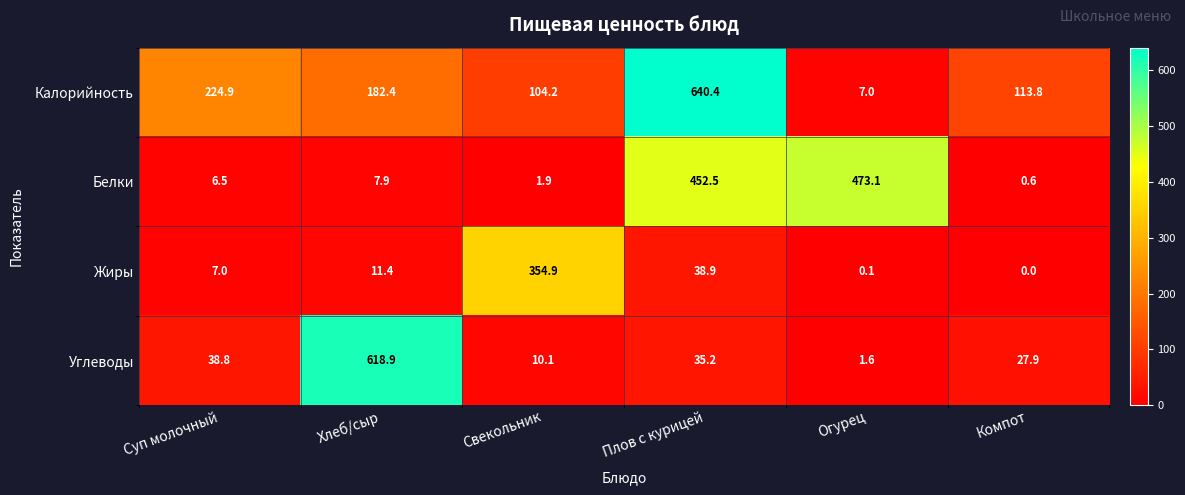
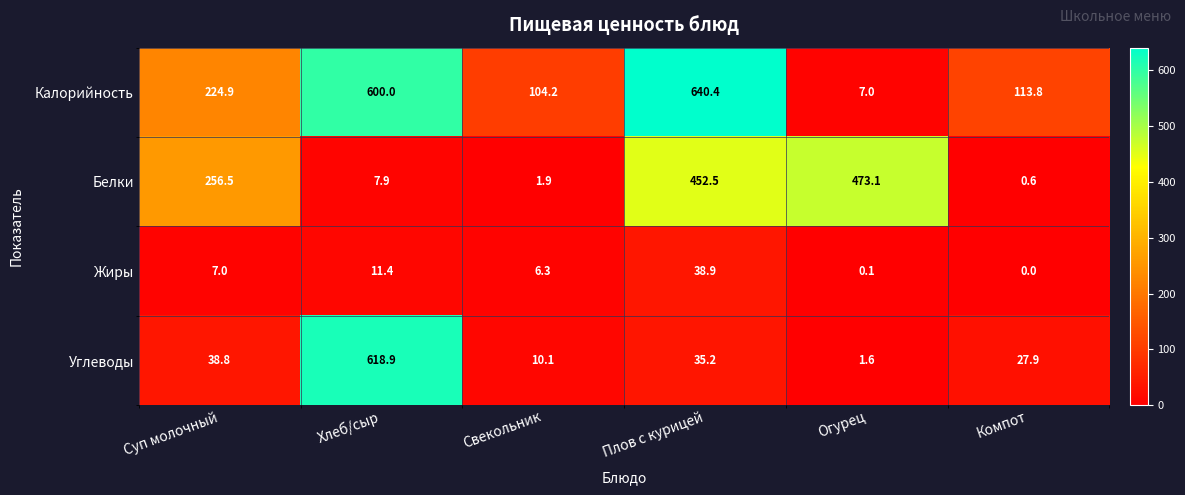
Калорийность, Хлеб/сыр: 182.4 -> 600.0
Белки, Суп молочный: 6.5 -> 256.5
Жиры, Свекольник: 354.9 -> 6.3
